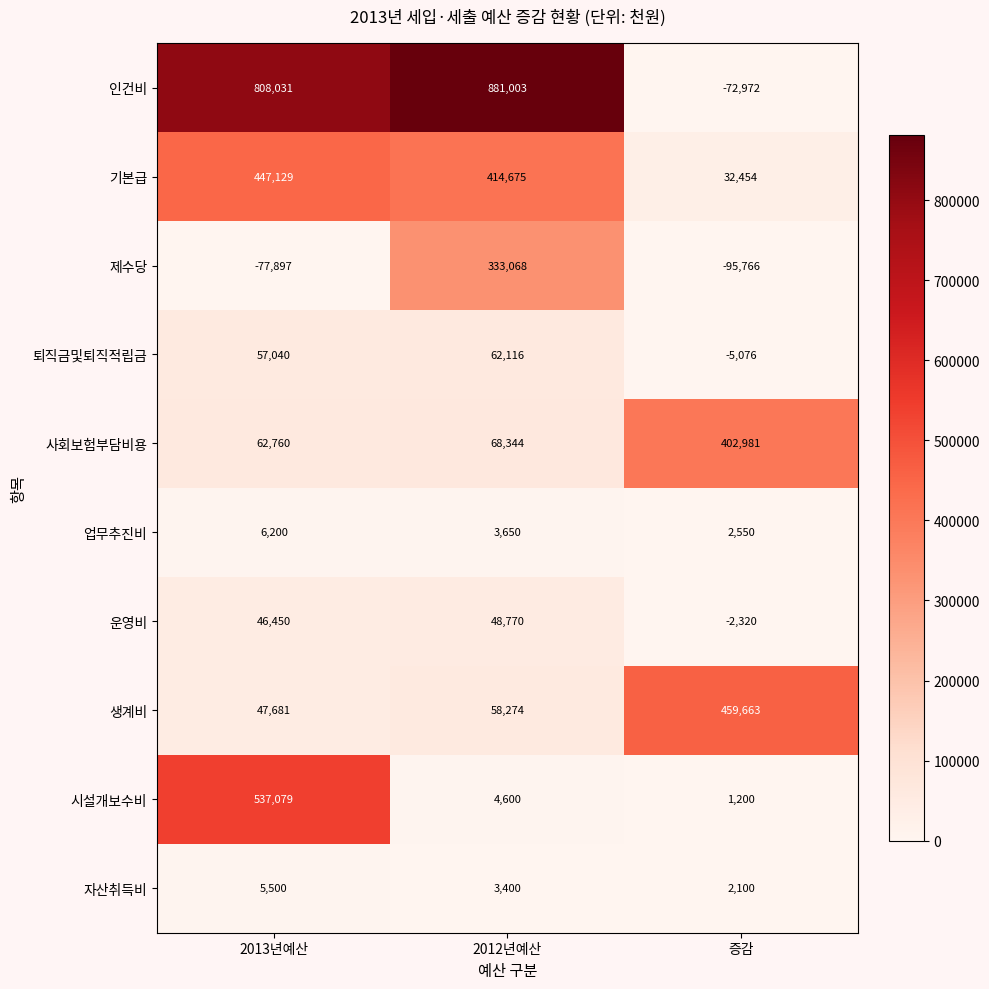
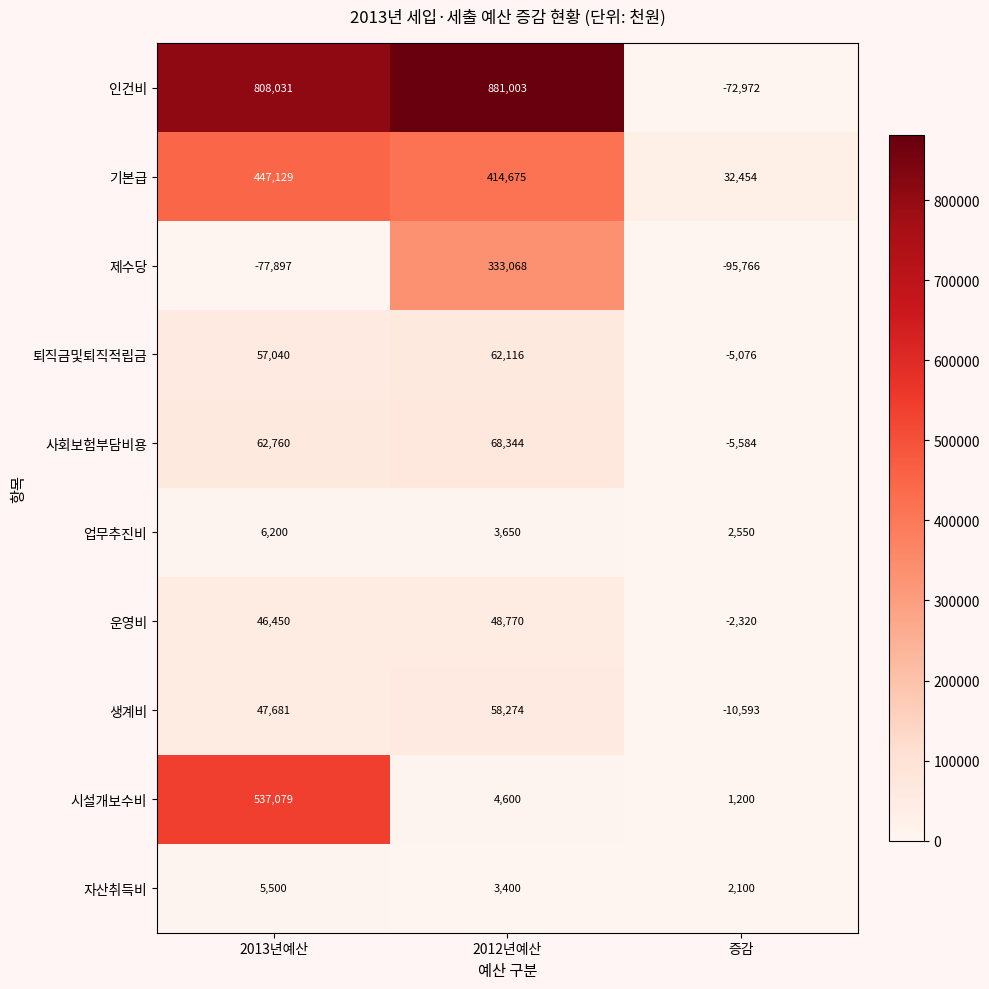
사회보험부담비용, 증감: 402,981 -> -5,584
생계비, 증감: 459,663 -> -10,593
